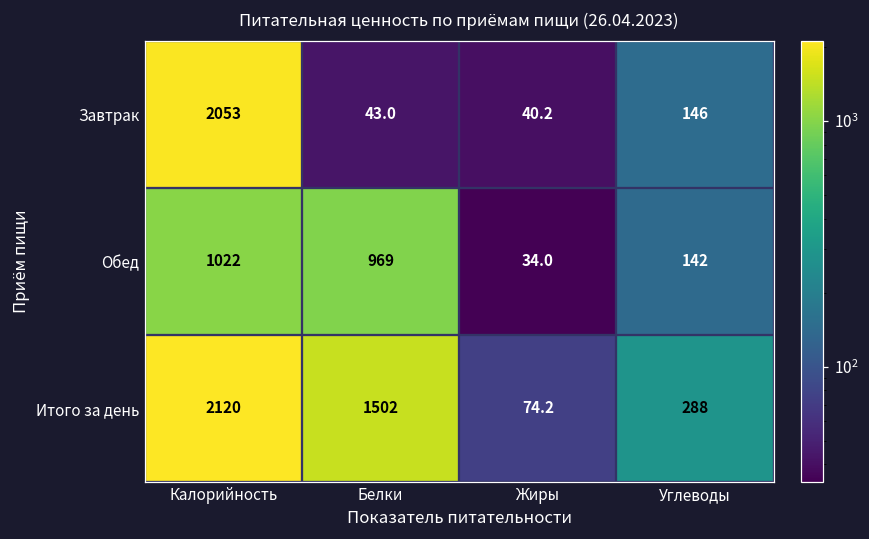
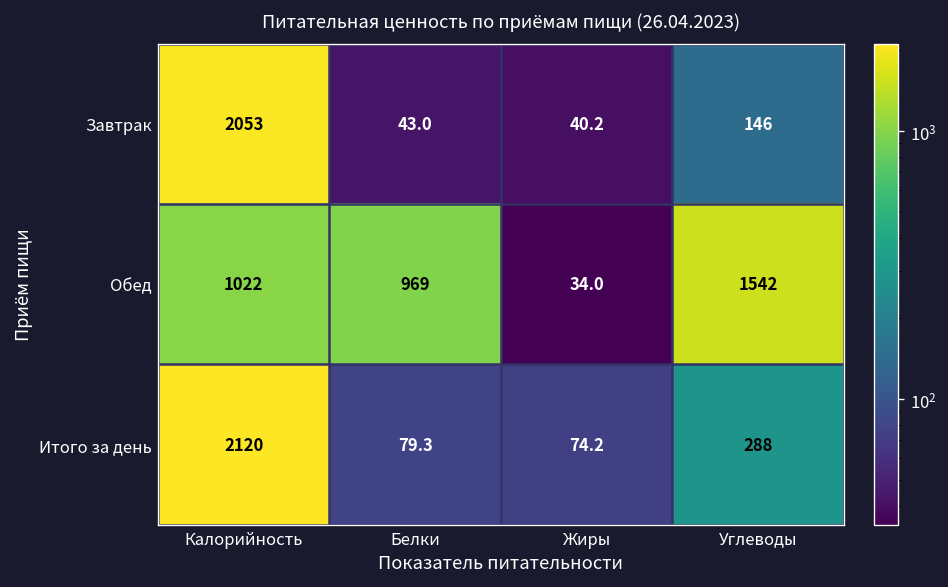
Обед, Углеводы: 142 -> 1542
Итого за день, Белки: 1502 -> 79.3
